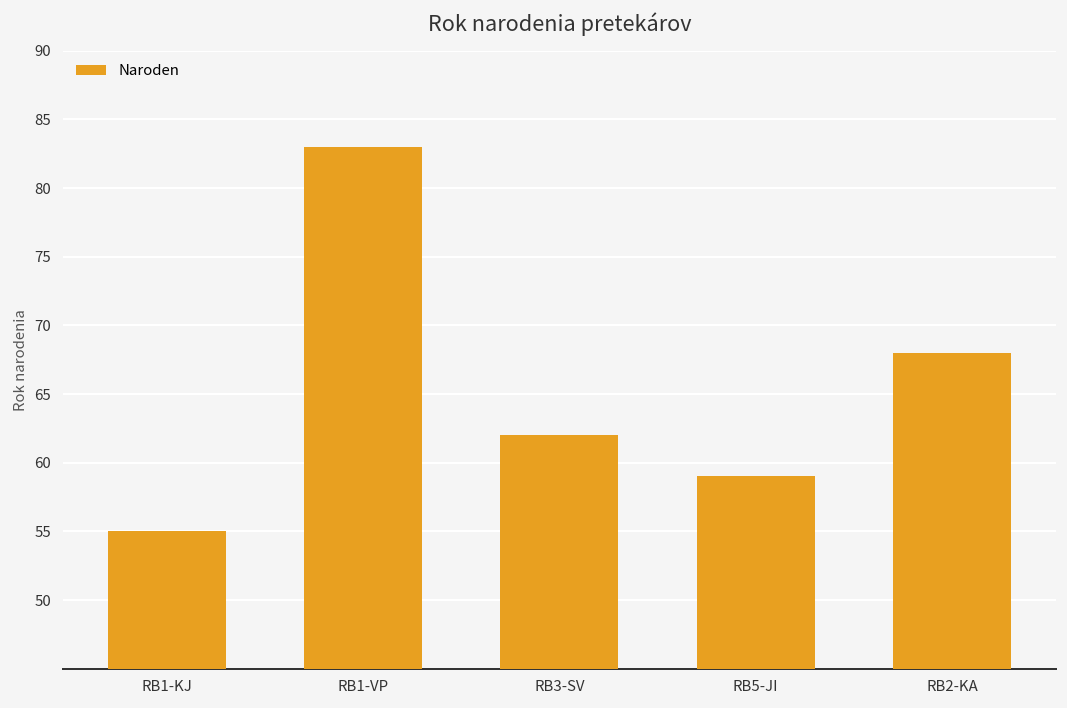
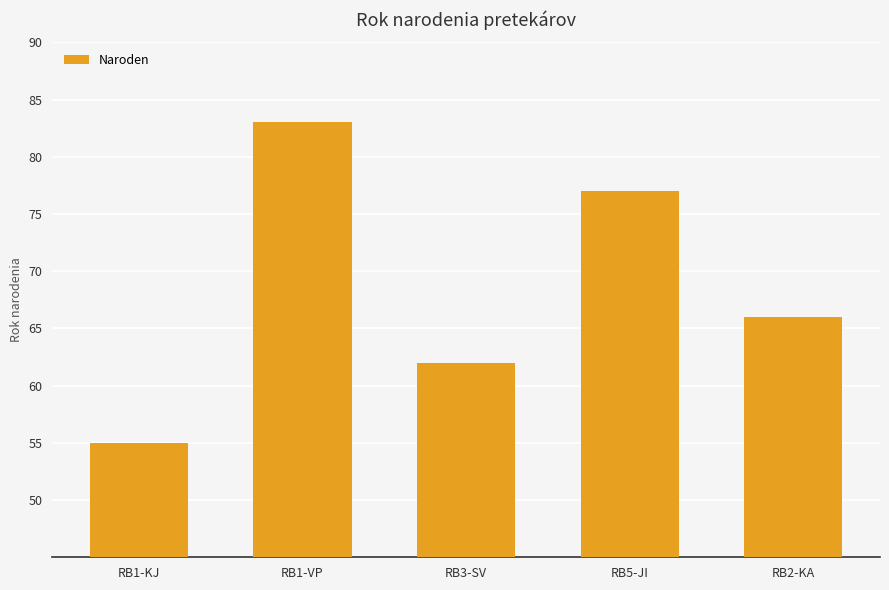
RB5-JI: 59 -> 77
RB2-KA: 68 -> 66
